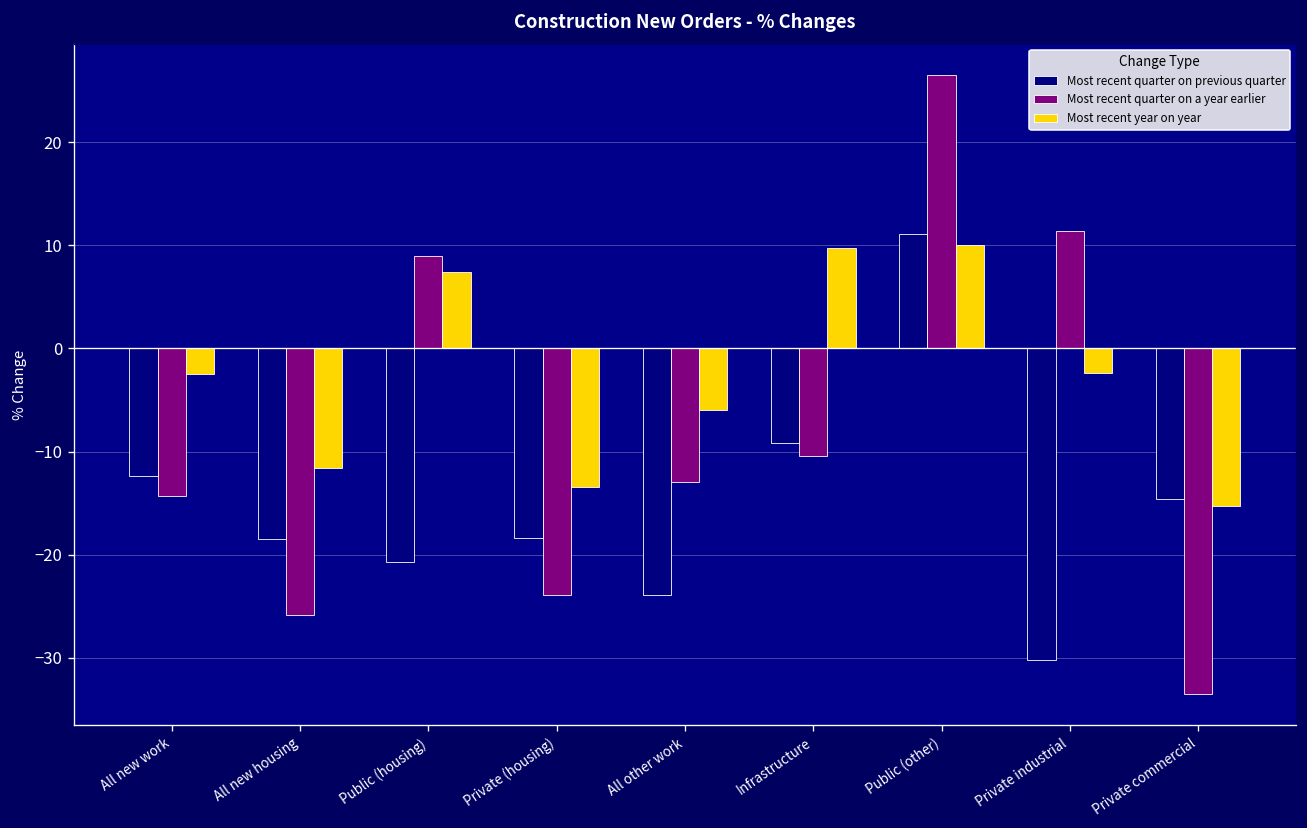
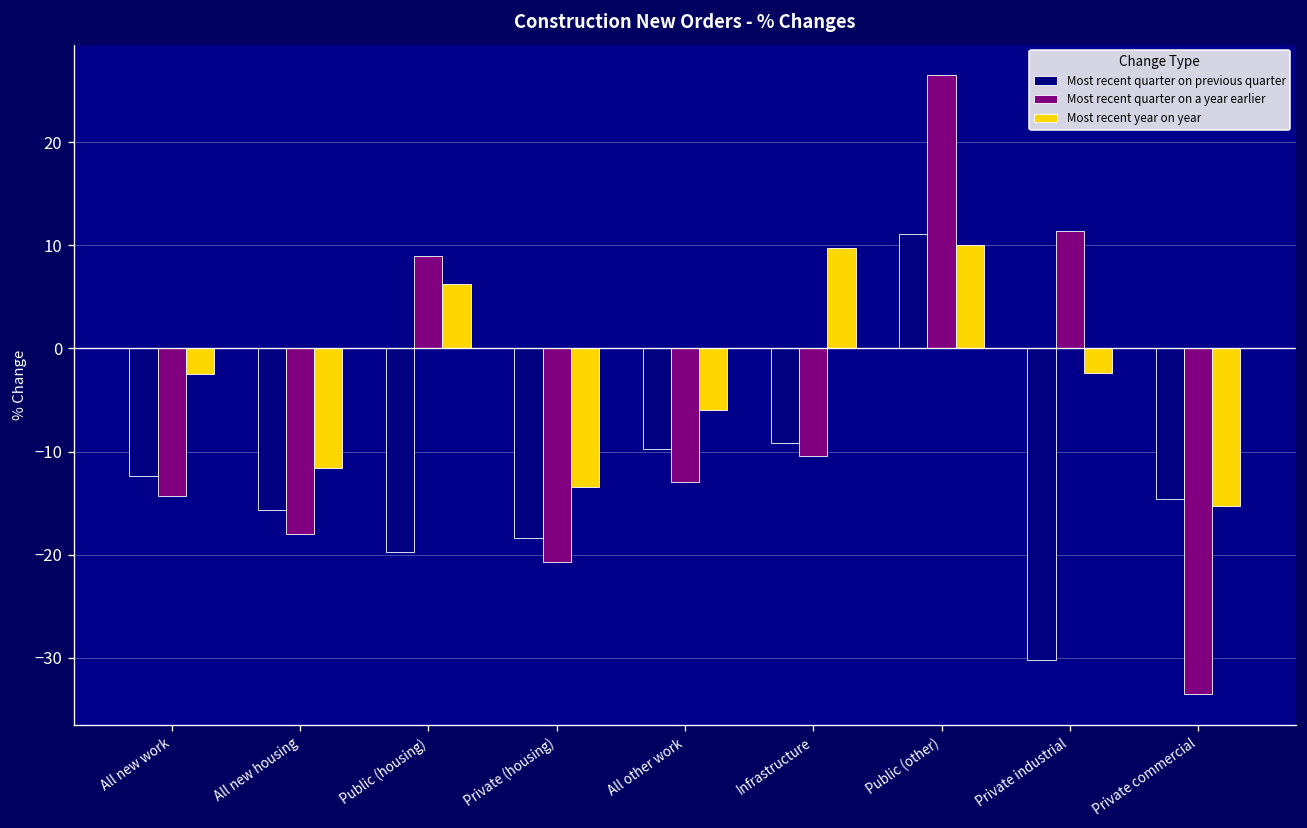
Most recent quarter on previous quarter, All new housing: -19 -> -16
Most recent quarter on a year earlier, All new housing: -26 -> -18
Most recent quarter on previous quarter, Public (housing): -21 -> -20
Most recent year on year, Public (housing): 7 -> 6
Most recent quarter on a year earlier, Private (housing): -24 -> -21
Most recent quarter on previous quarter, All other work: -24 -> -10
